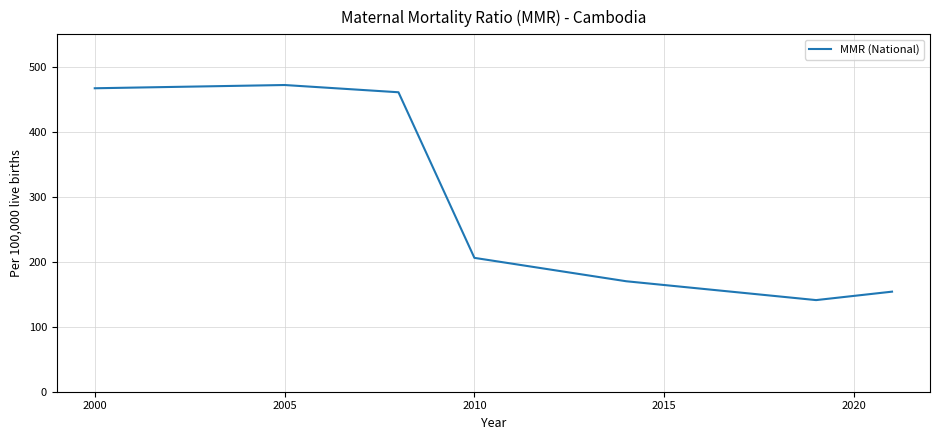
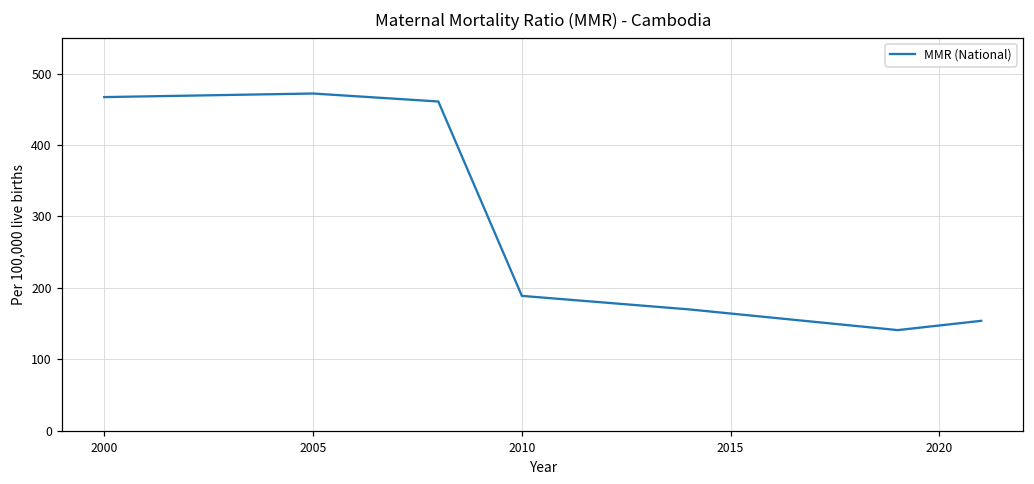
2010: 210 -> 190
